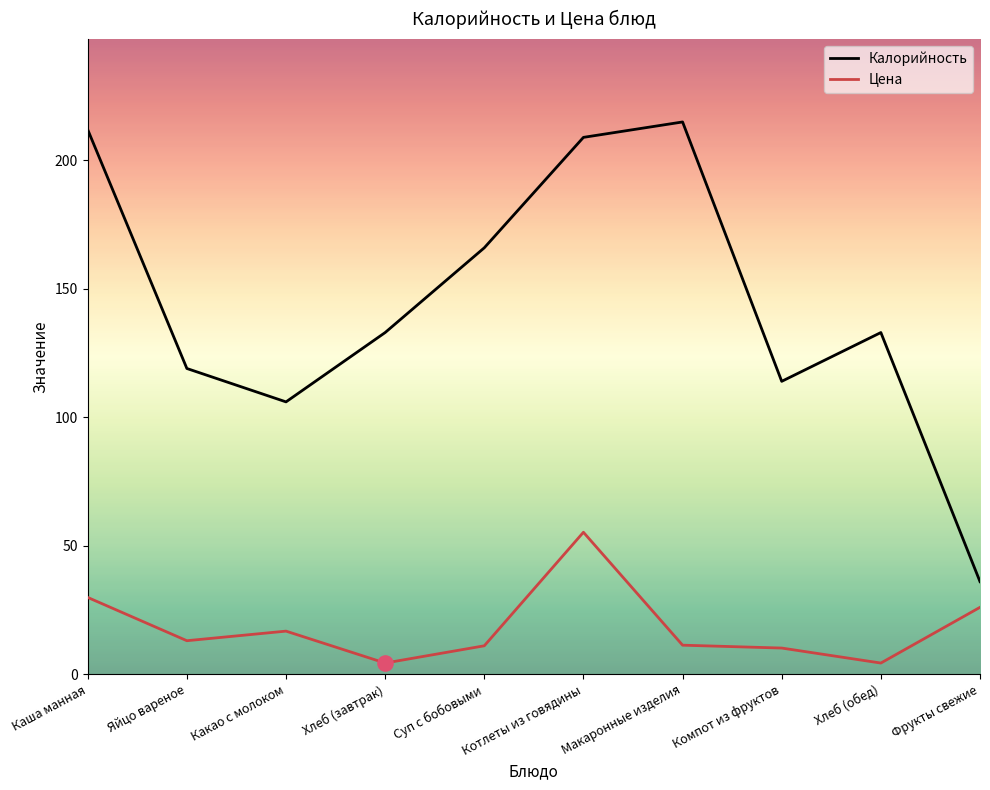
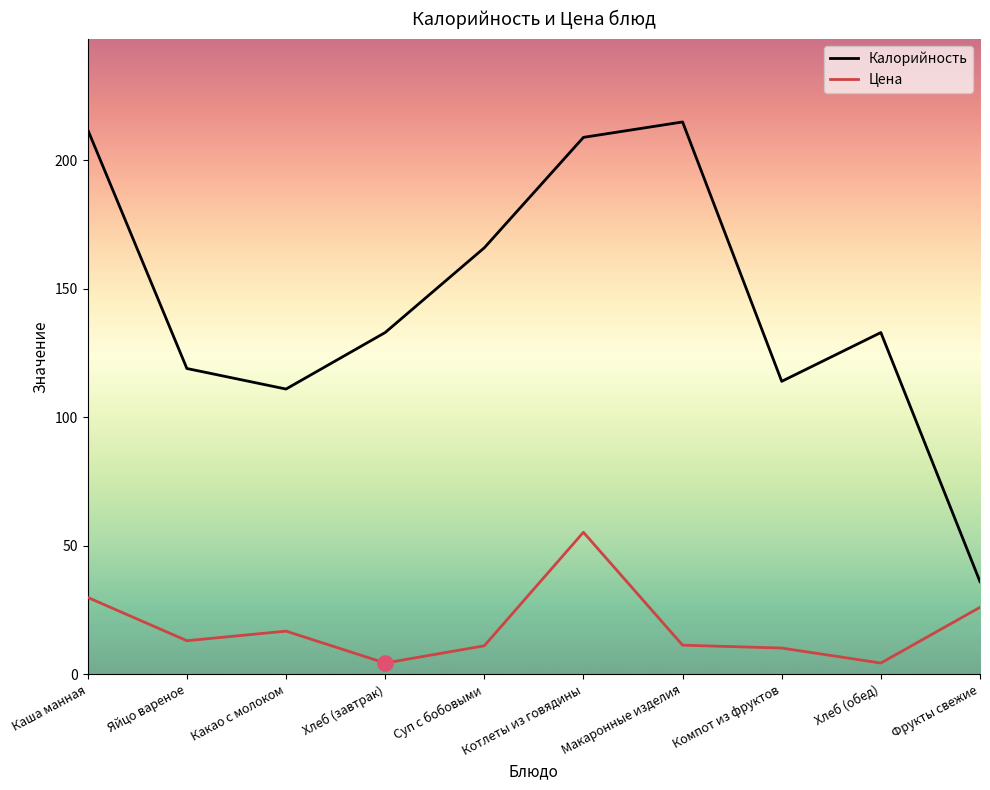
Калорийность, Какао с молоком: 106 -> 111
